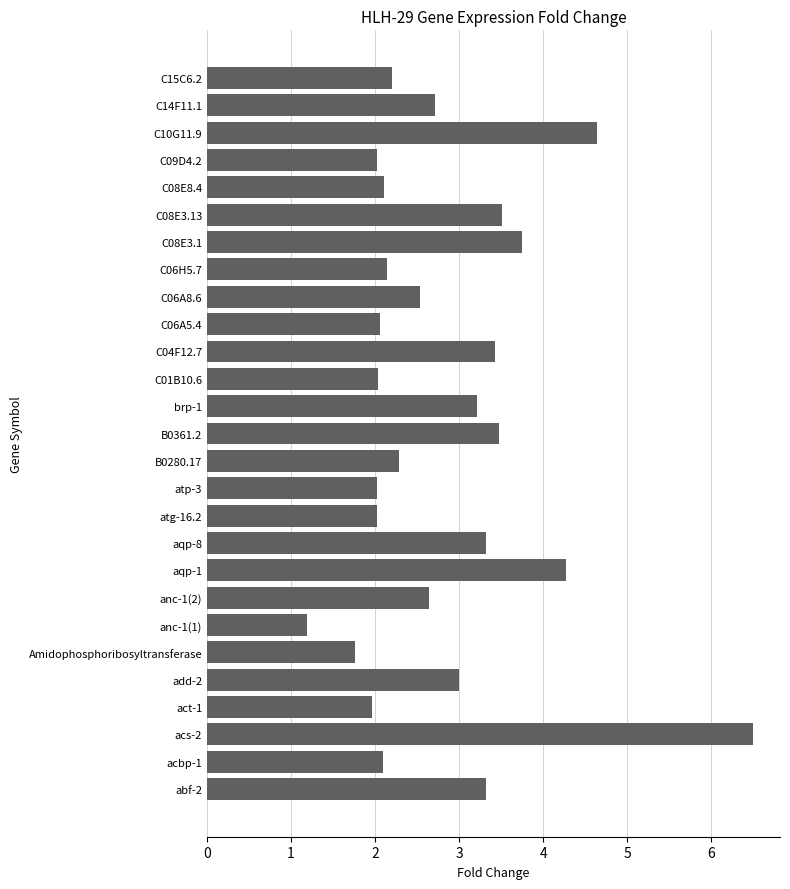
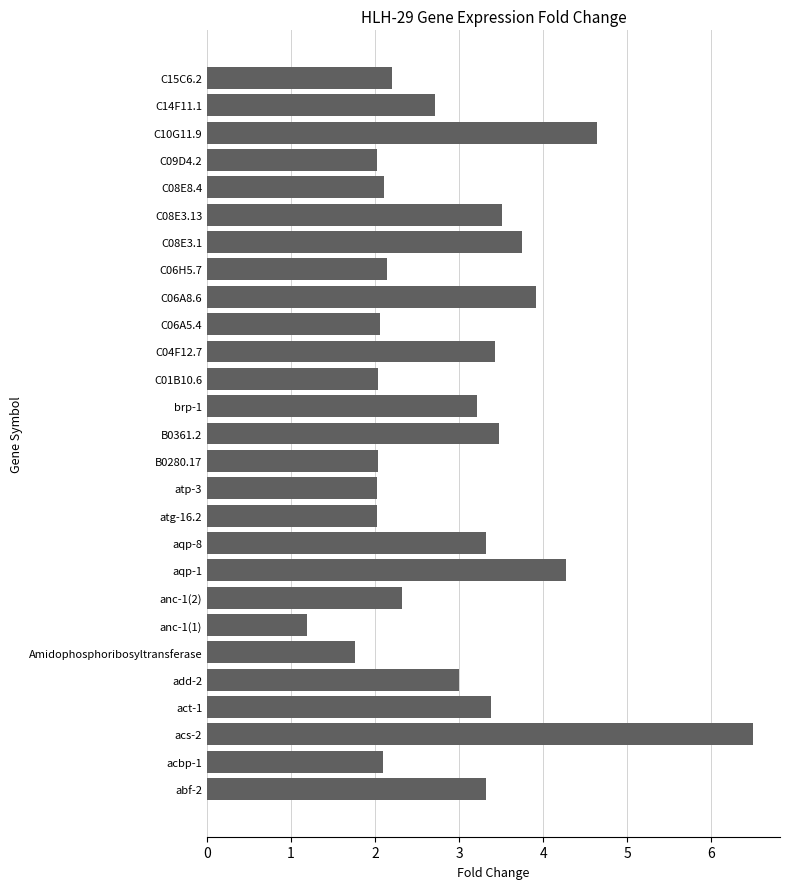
C06A8.6: 2.5 -> 3.9
B0280.17: 2.3 -> 2.0
anc-1(2): 2.6 -> 2.3
act-1: 2.0 -> 3.4
